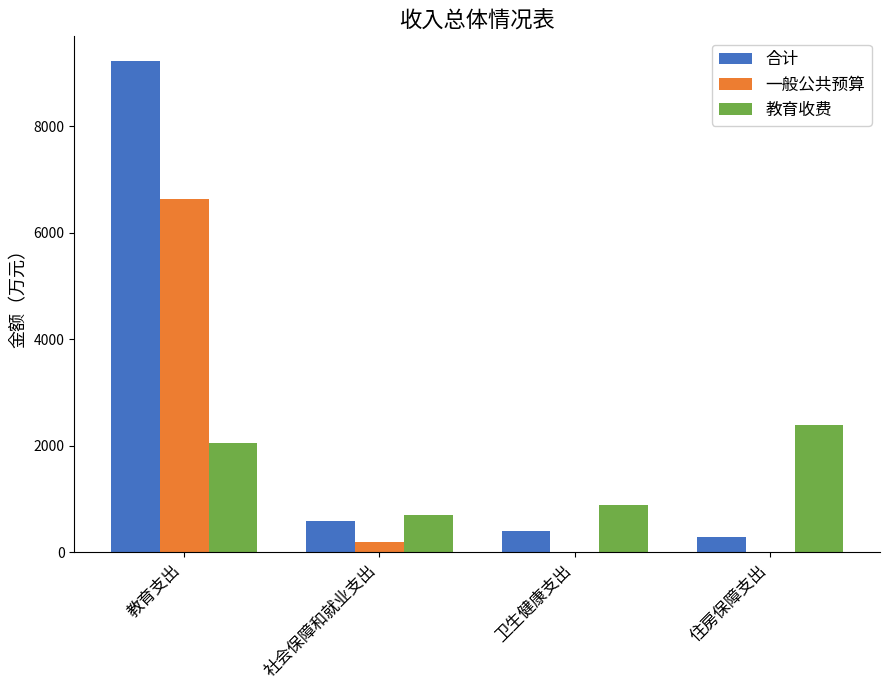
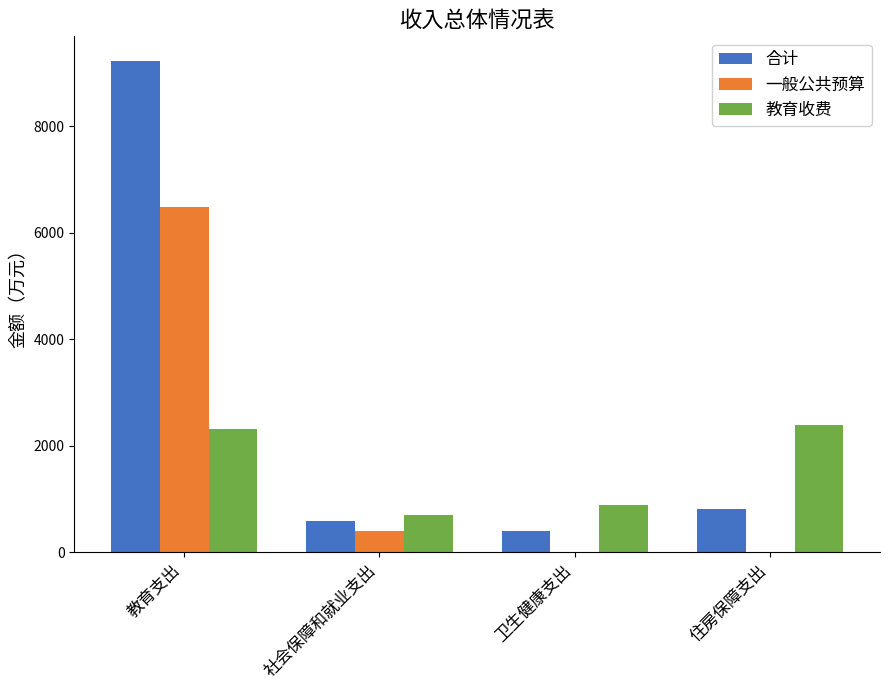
一般公共预算, 教育支出: 6600 -> 6500
教育收费, 教育支出: 2000 -> 2300
一般公共预算, 社会保障和就业支出: 200 -> 400
合计, 住房保障支出: 300 -> 800
